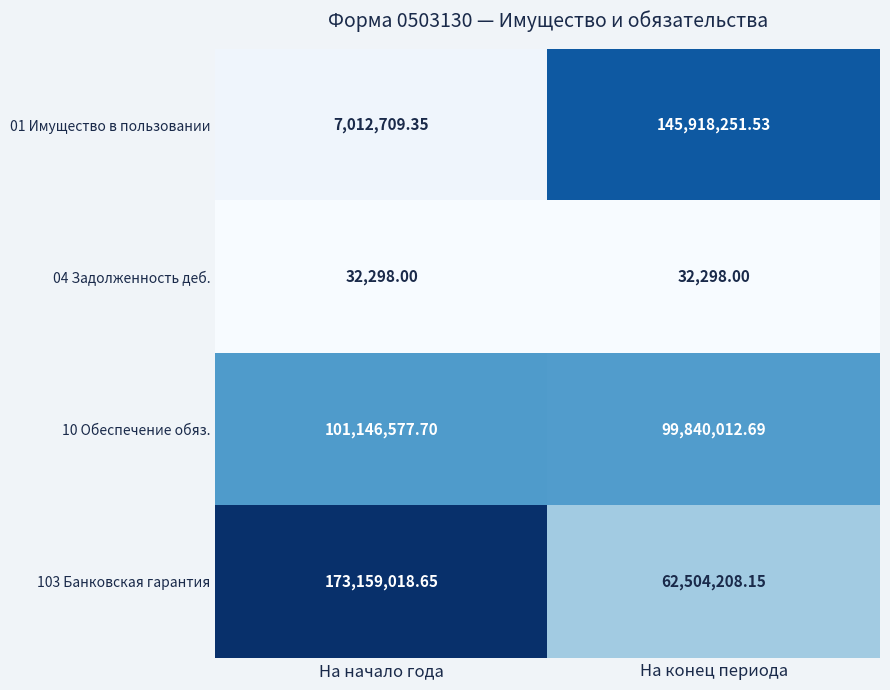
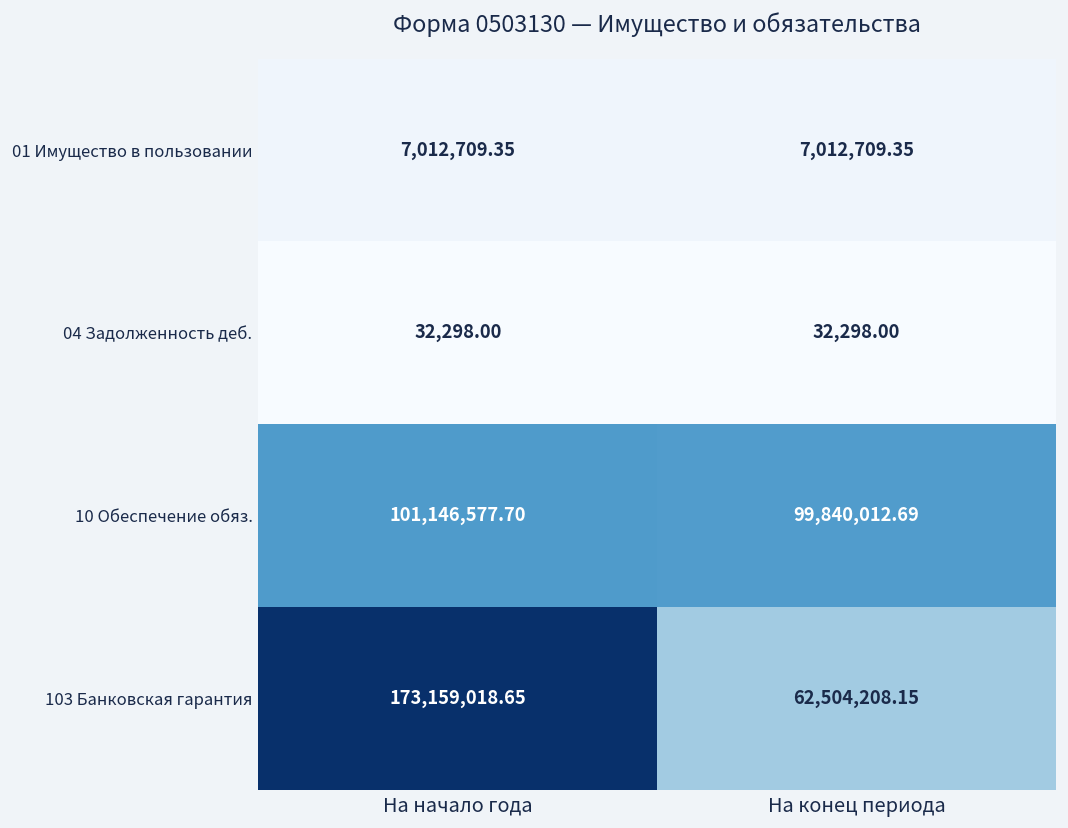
01 Имущество в пользовании, На конец периода: 145,918,251.53 -> 7,012,709.35
